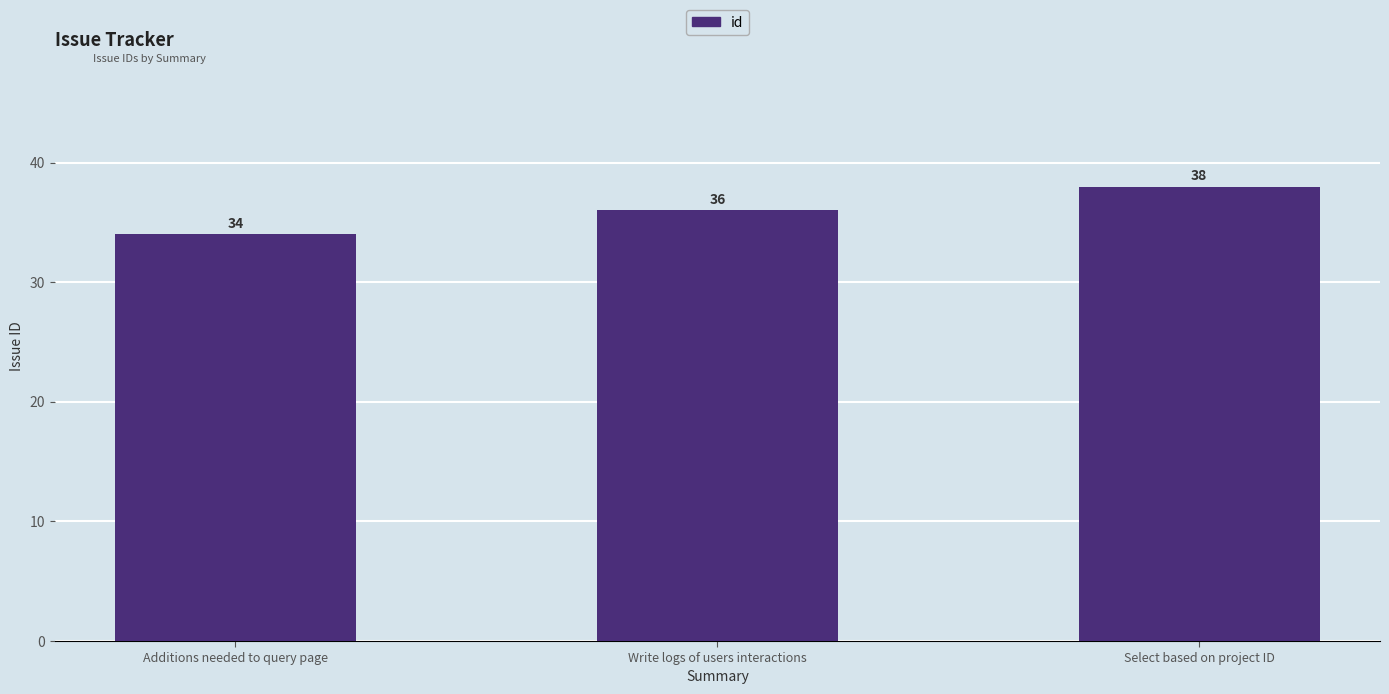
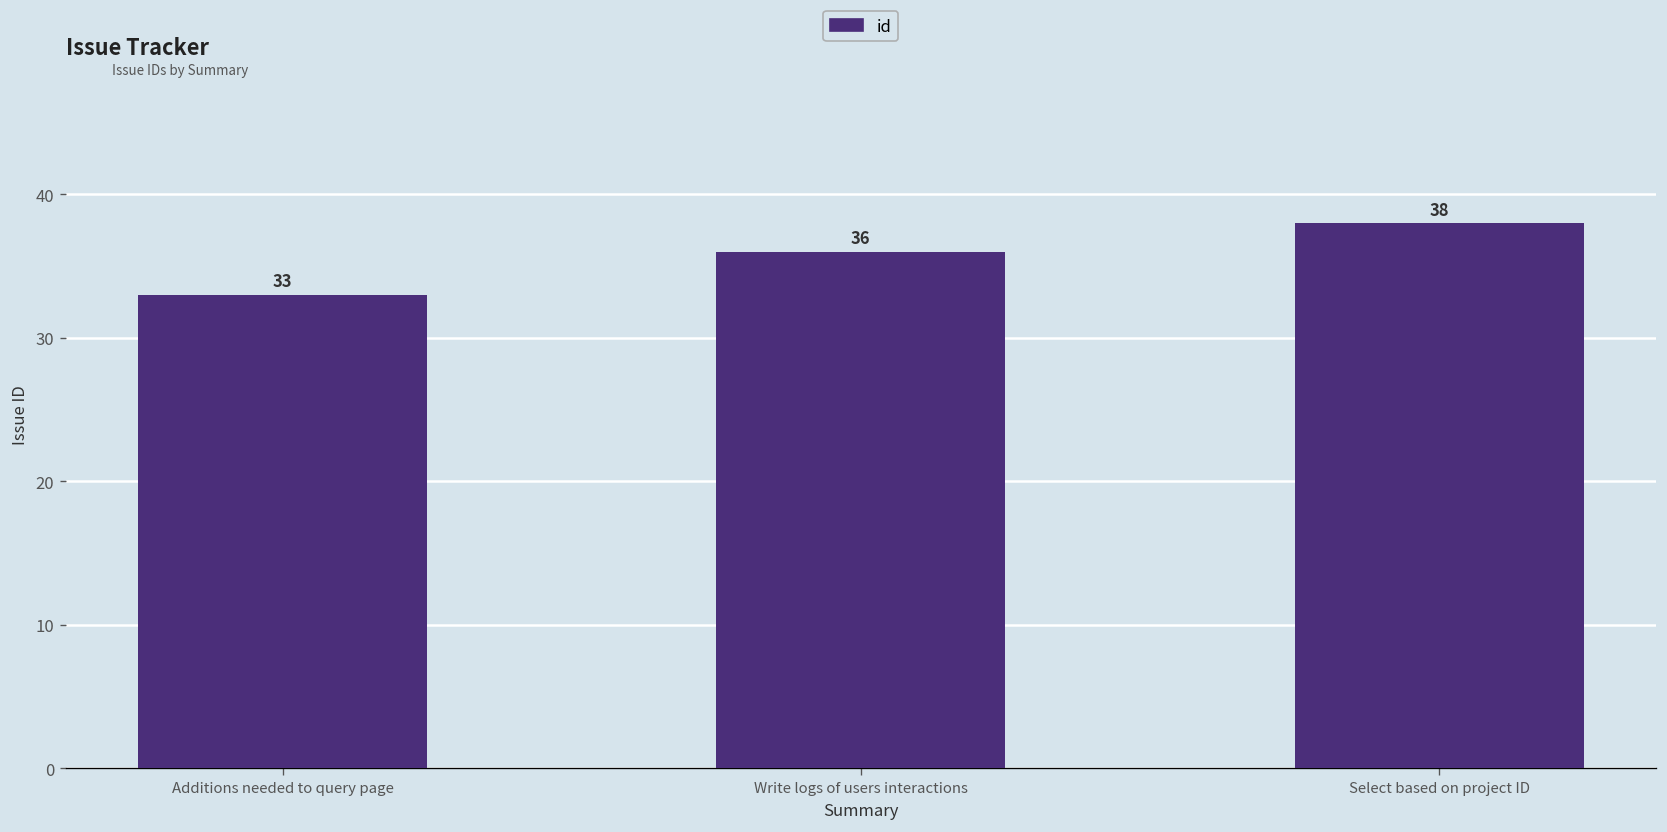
Additions needed to query page: 34 -> 33
